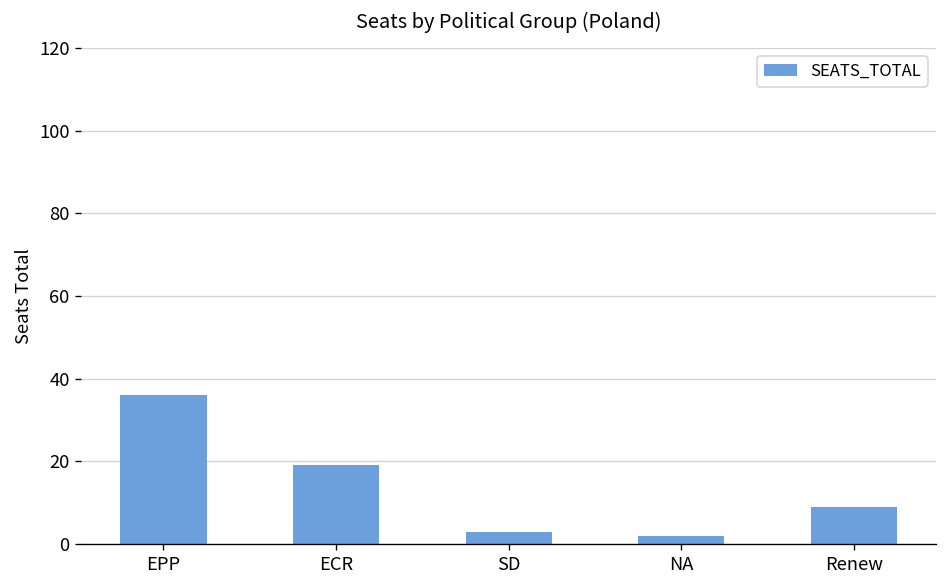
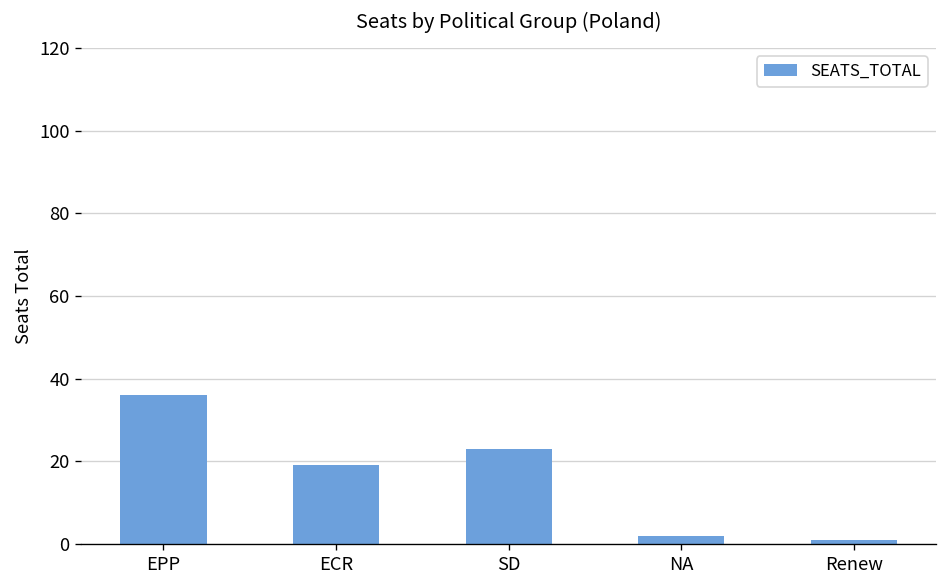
SD: 3 -> 23
Renew: 9 -> 1
